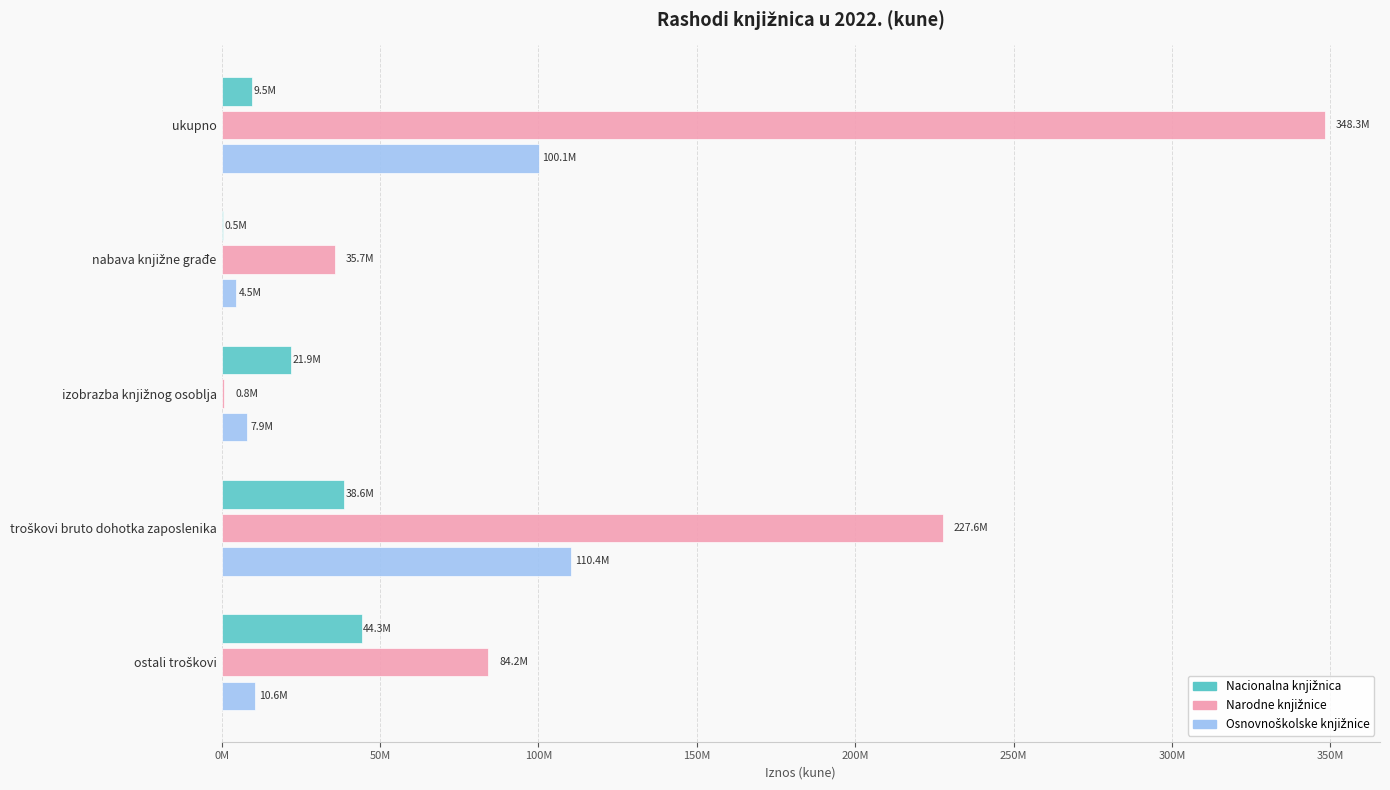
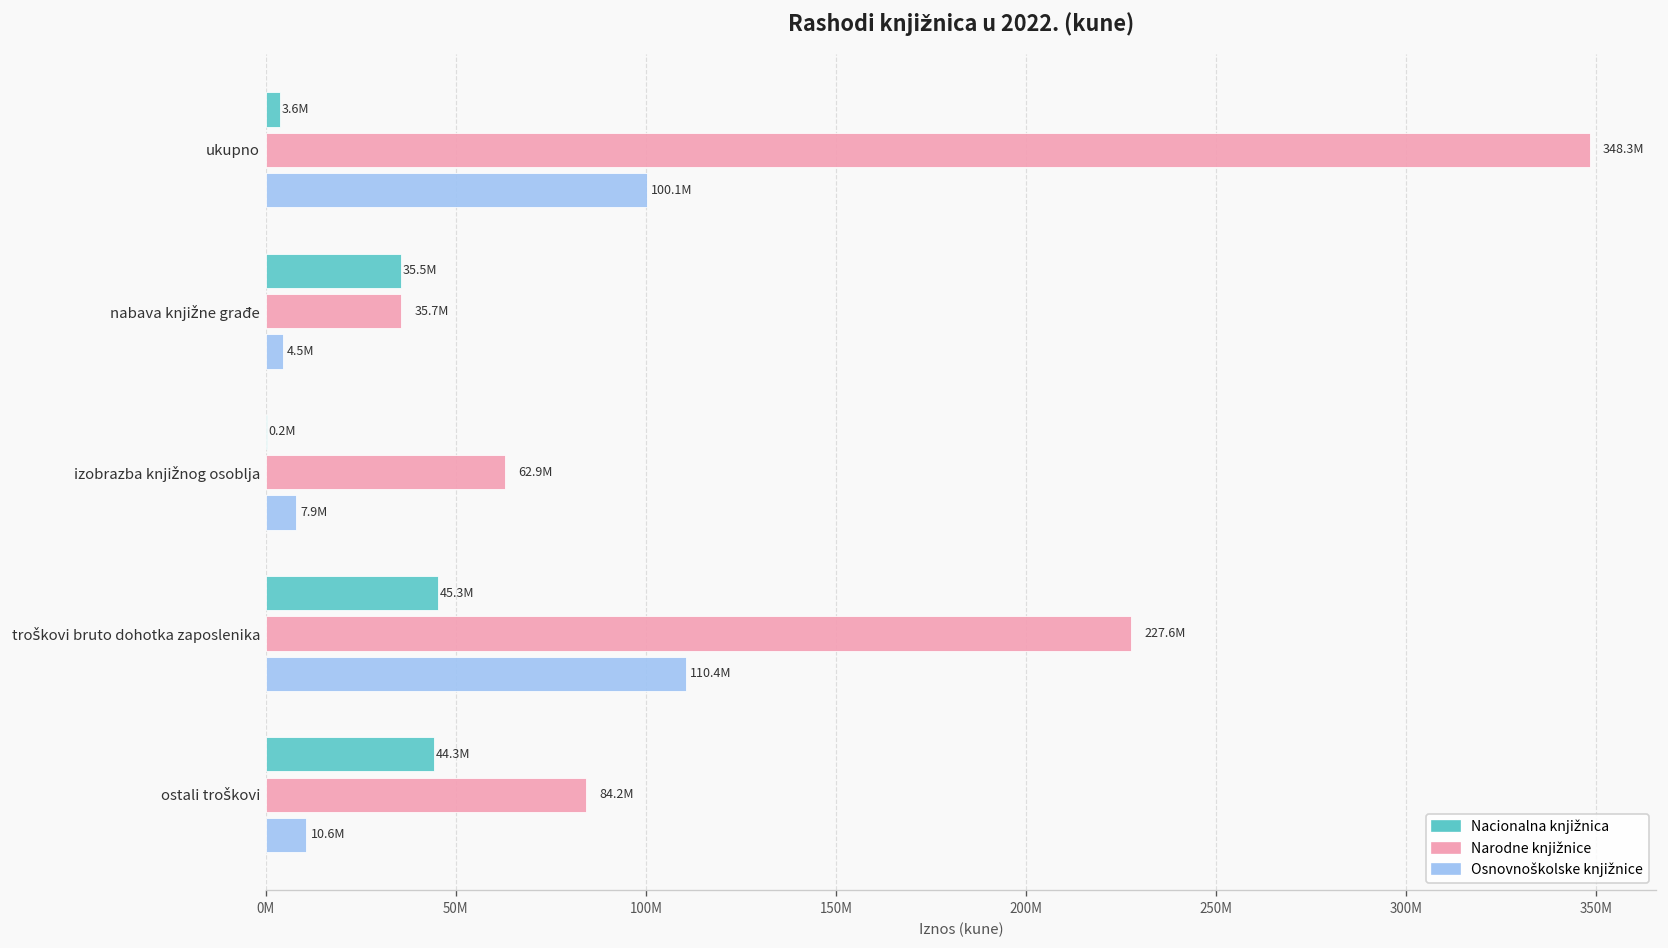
Nacionalna knjižnica, ukupno: 9.5M -> 3.6M
Nacionalna knjižnica, nabava knjižne građe: 0.5M -> 35.5M
Nacionalna knjižnica, izobrazba knjižnog osoblja: 21.9M -> 0.2M
Narodne knjižnice, izobrazba knjižnog osoblja: 0.8M -> 62.9M
Nacionalna knjižnica, troškovi bruto dohotka zaposlenika: 38.6M -> 45.3M
